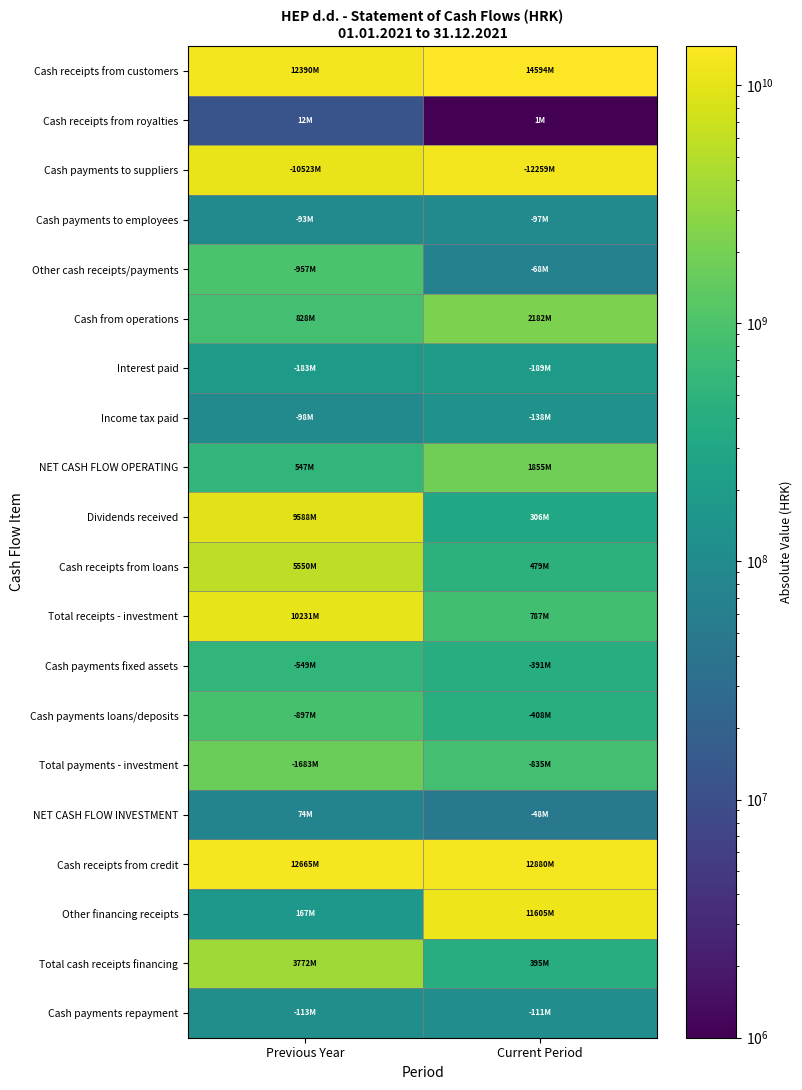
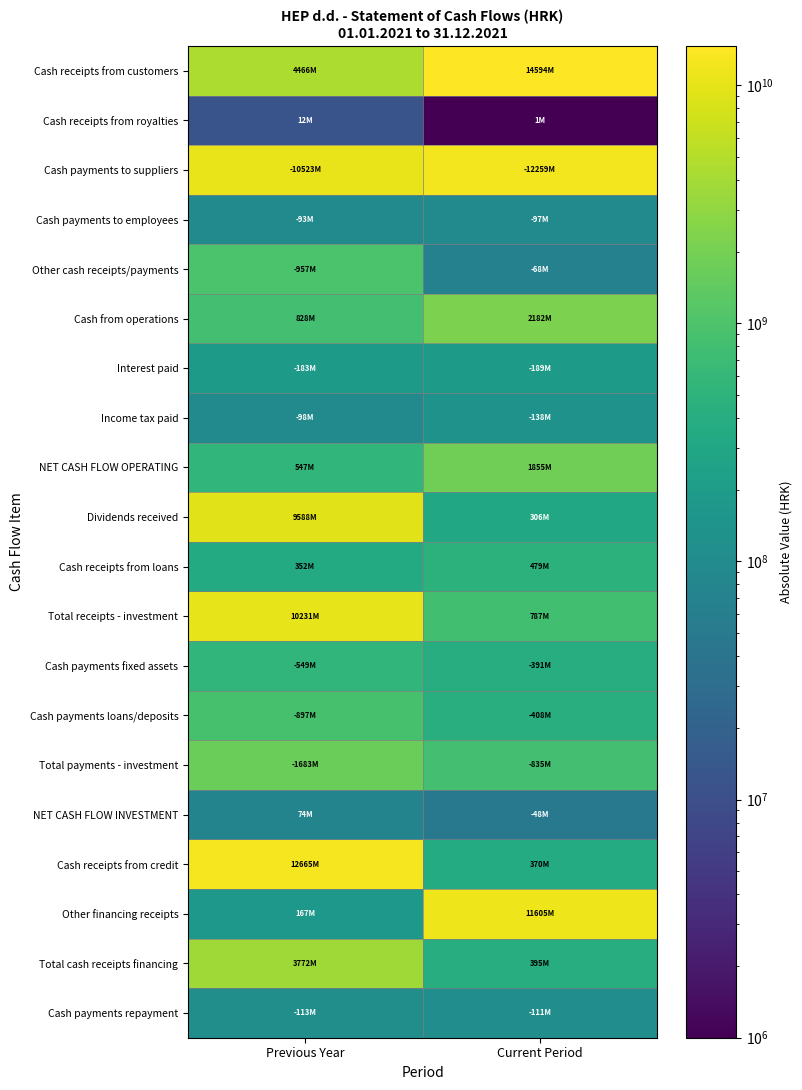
Cash receipts from customers, Previous Year: 12390M -> 4466M
Cash receipts from loans, Previous Year: 5550M -> 352M
Cash receipts from credit, Current Period: 12880M -> 370M
